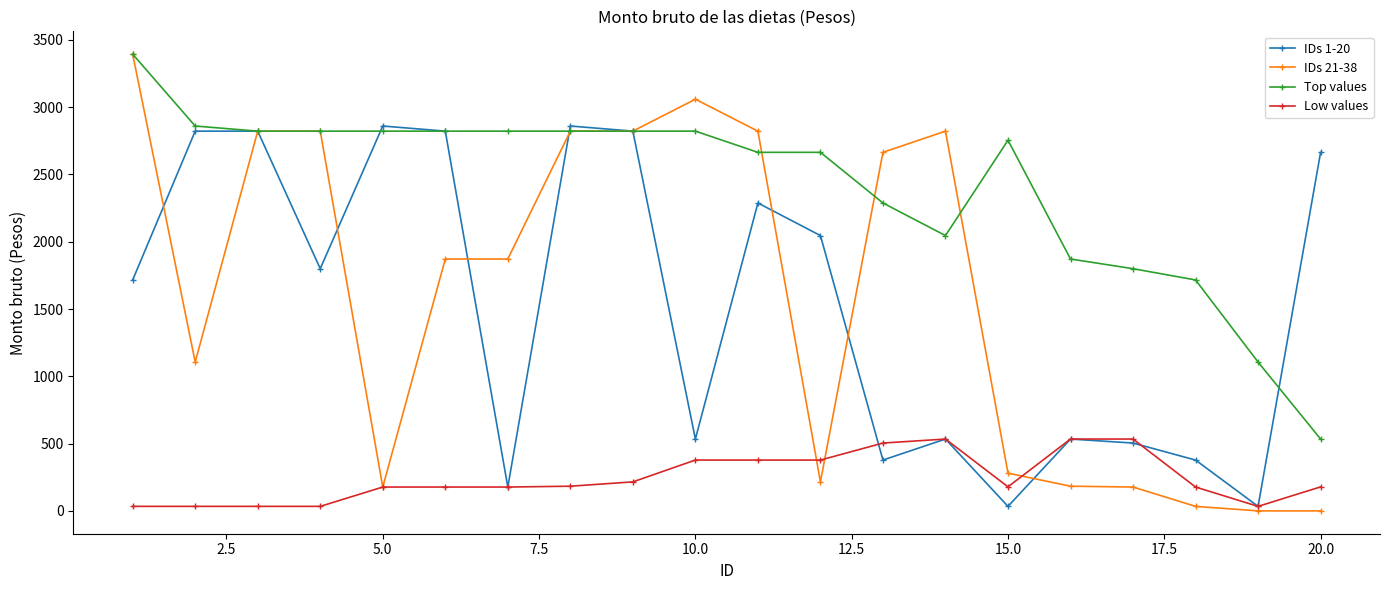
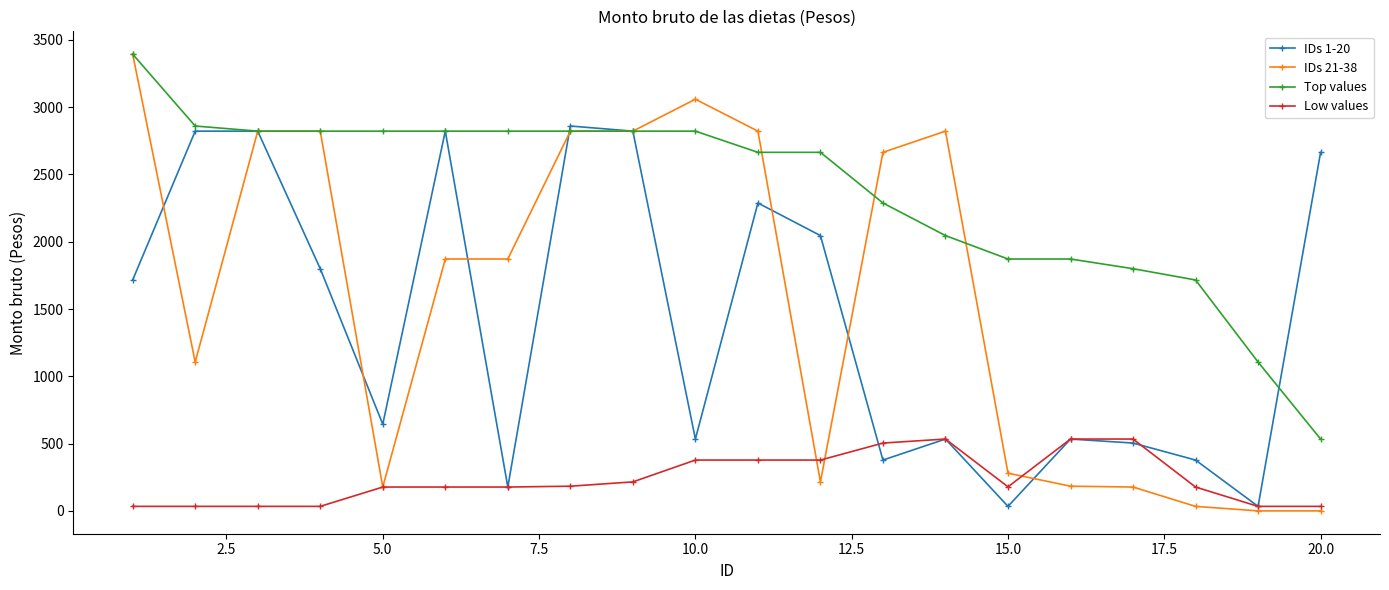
IDs 1-20, 5.0: 2860 -> 640
Top values, 15.0: 2750 -> 1870
Low values, 20.0: 180 -> 30
